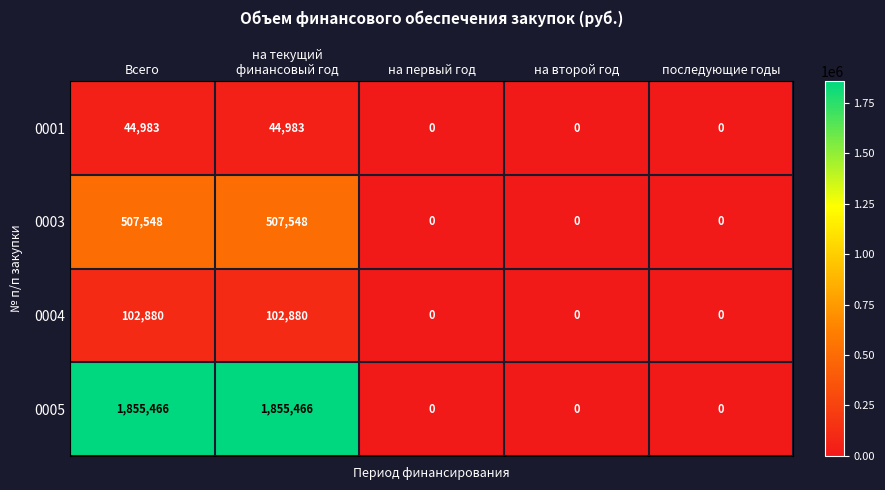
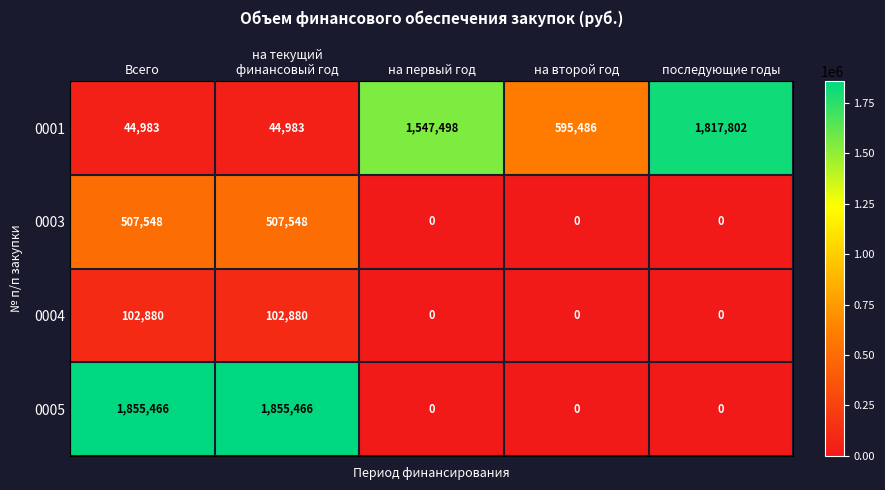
0001, на первый год: 0 -> 1,547,498
0001, на второй год: 0 -> 595,486
0001, последующие годы: 0 -> 1,817,802
